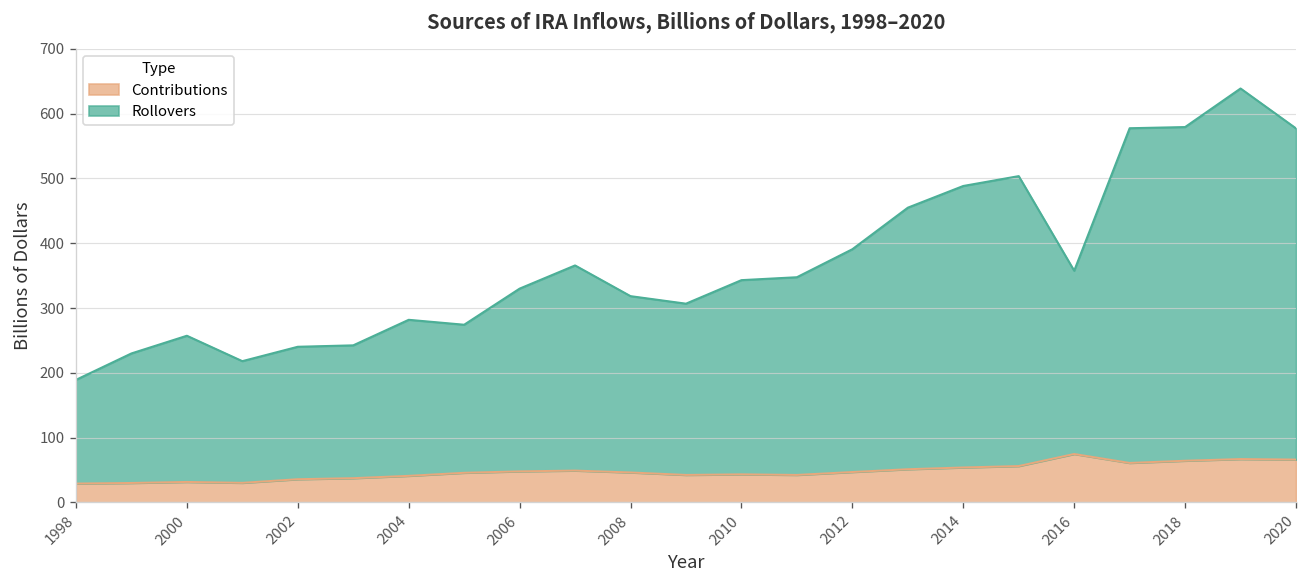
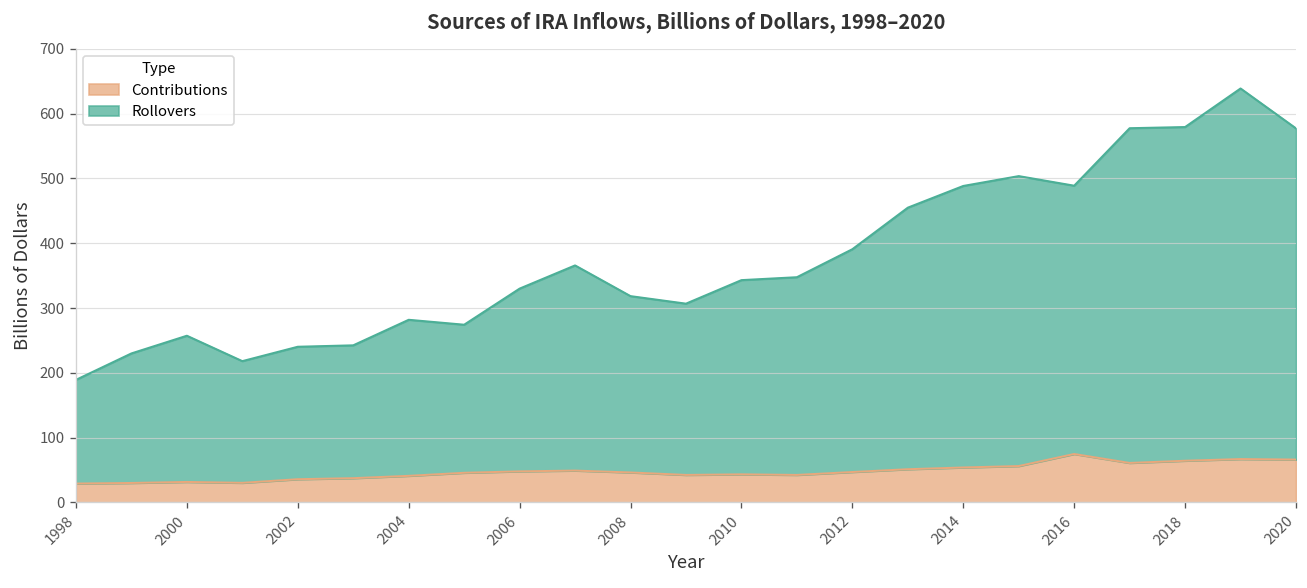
Rollovers, 2016: 280 -> 410
